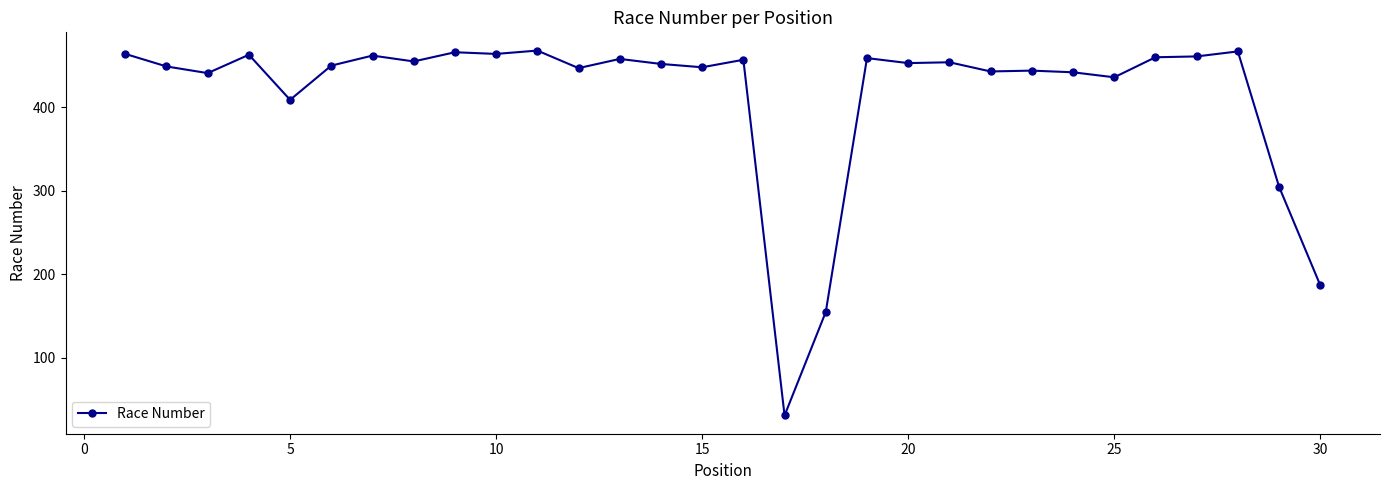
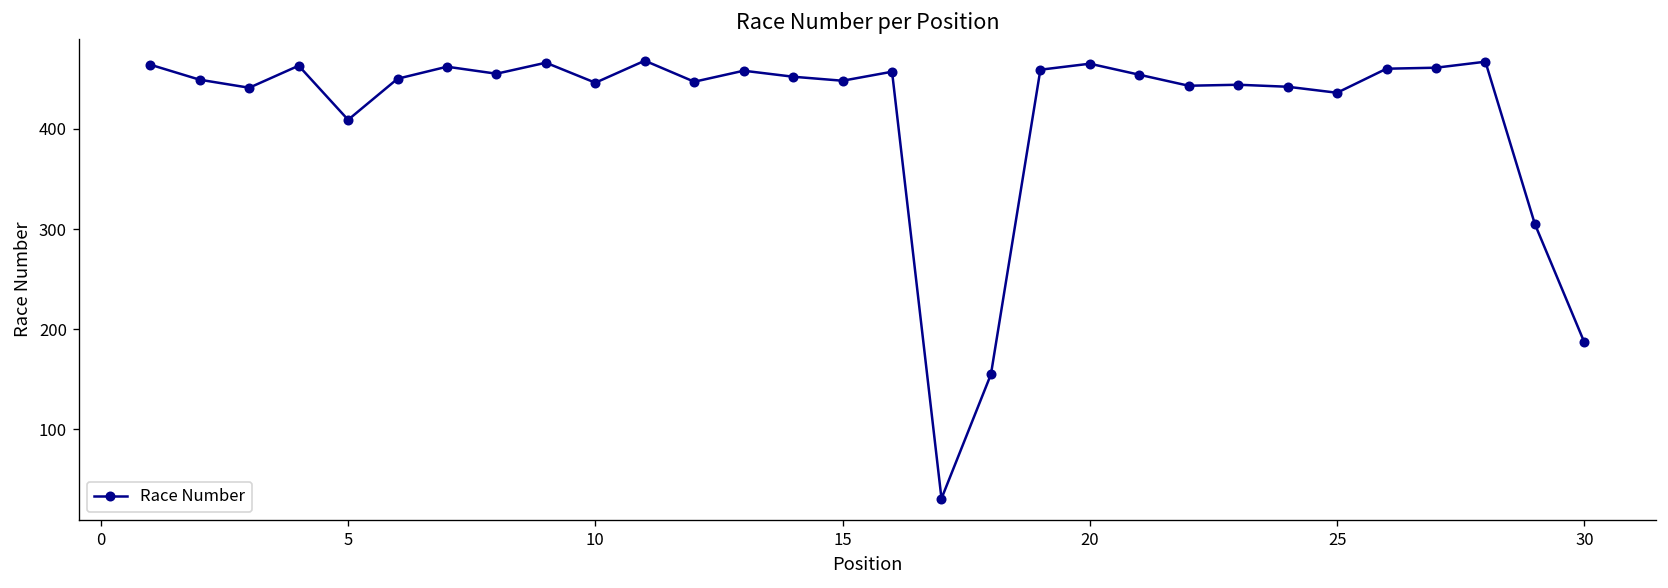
10: 460 -> 450
20: 450 -> 470
